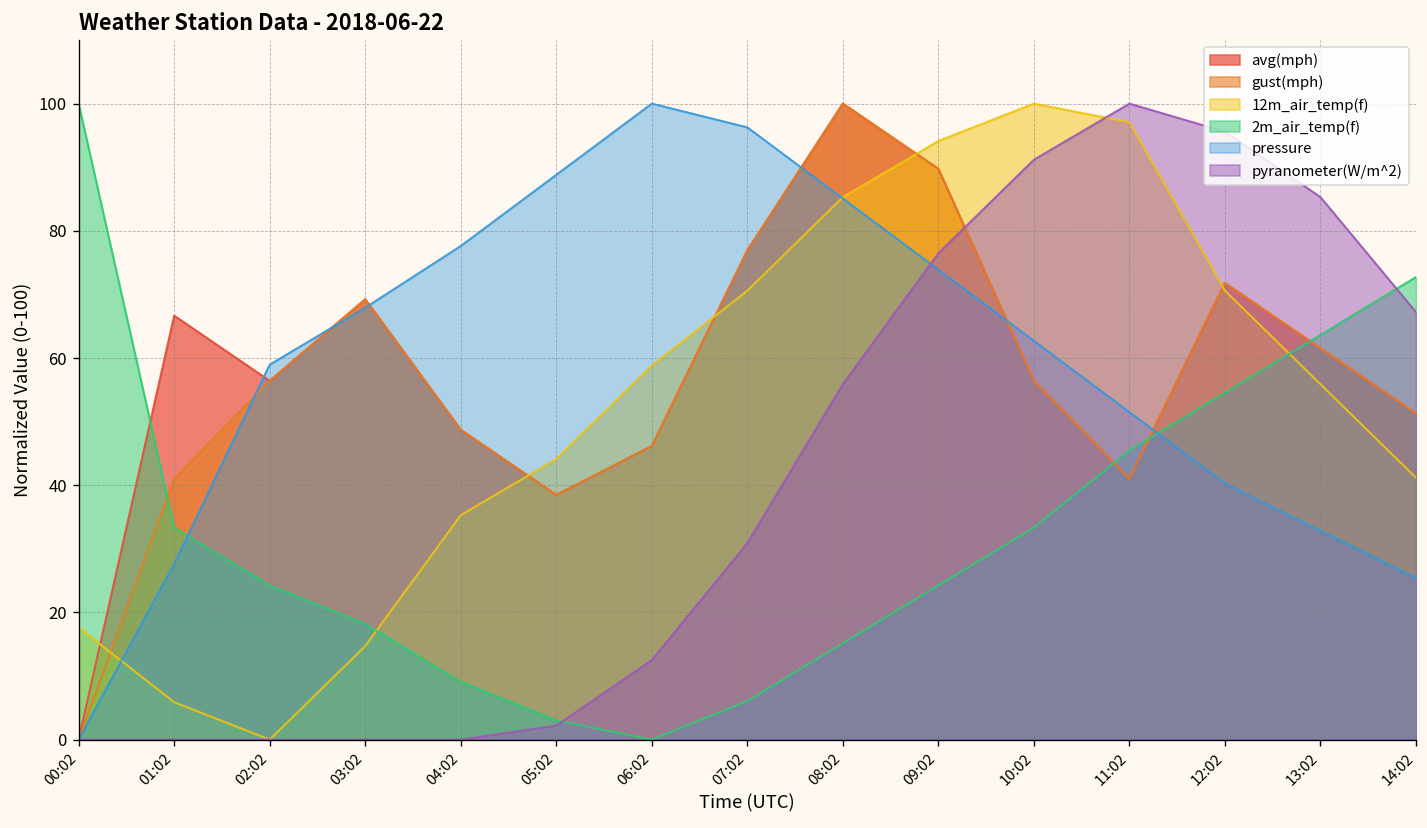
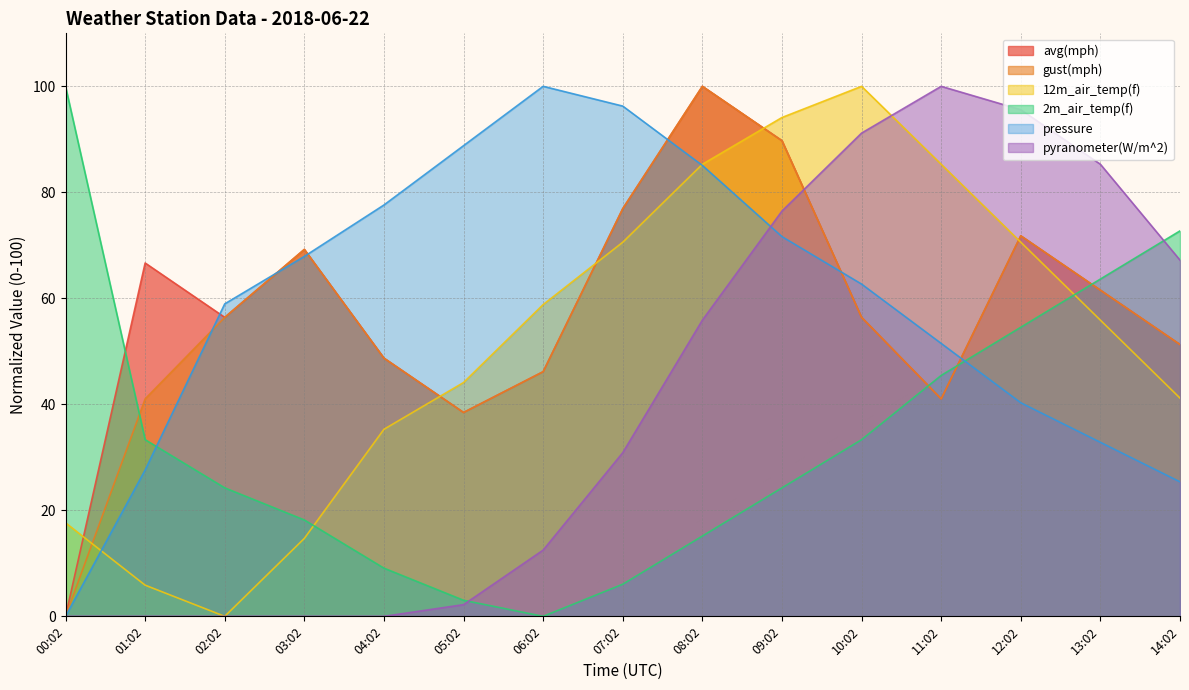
pressure, 09:02: 74 -> 72
12m_air_temp(f), 11:02: 97 -> 85
